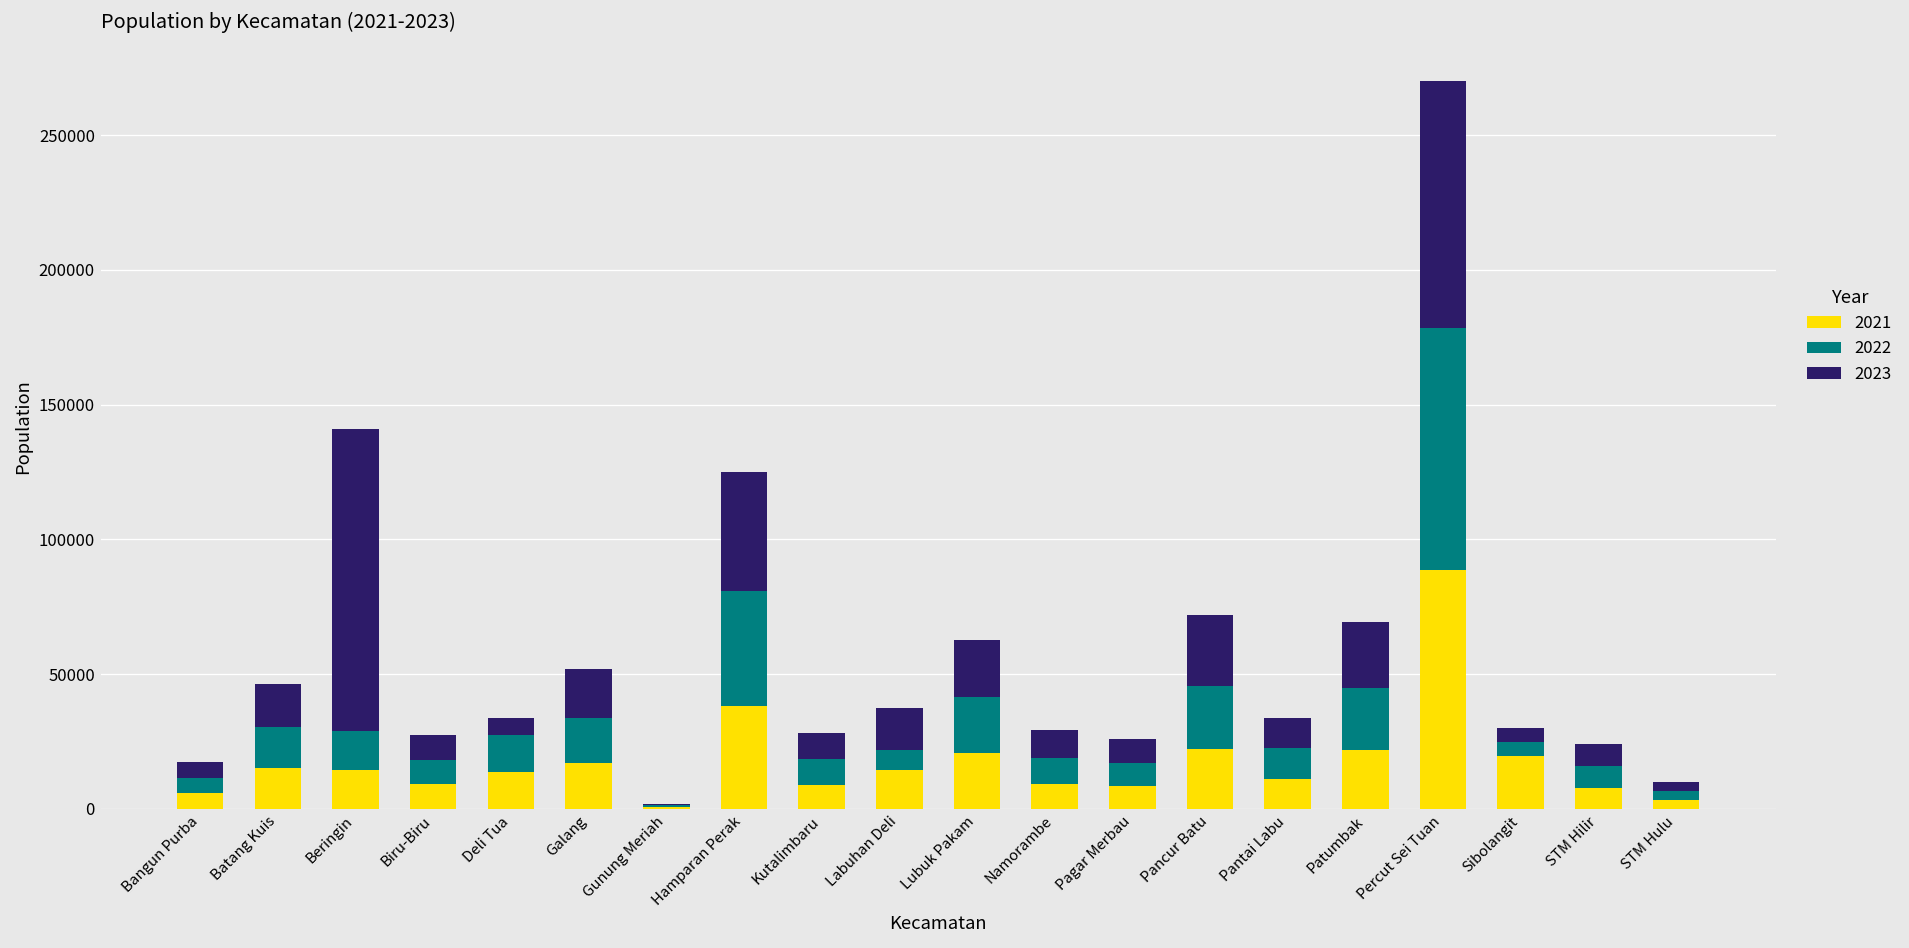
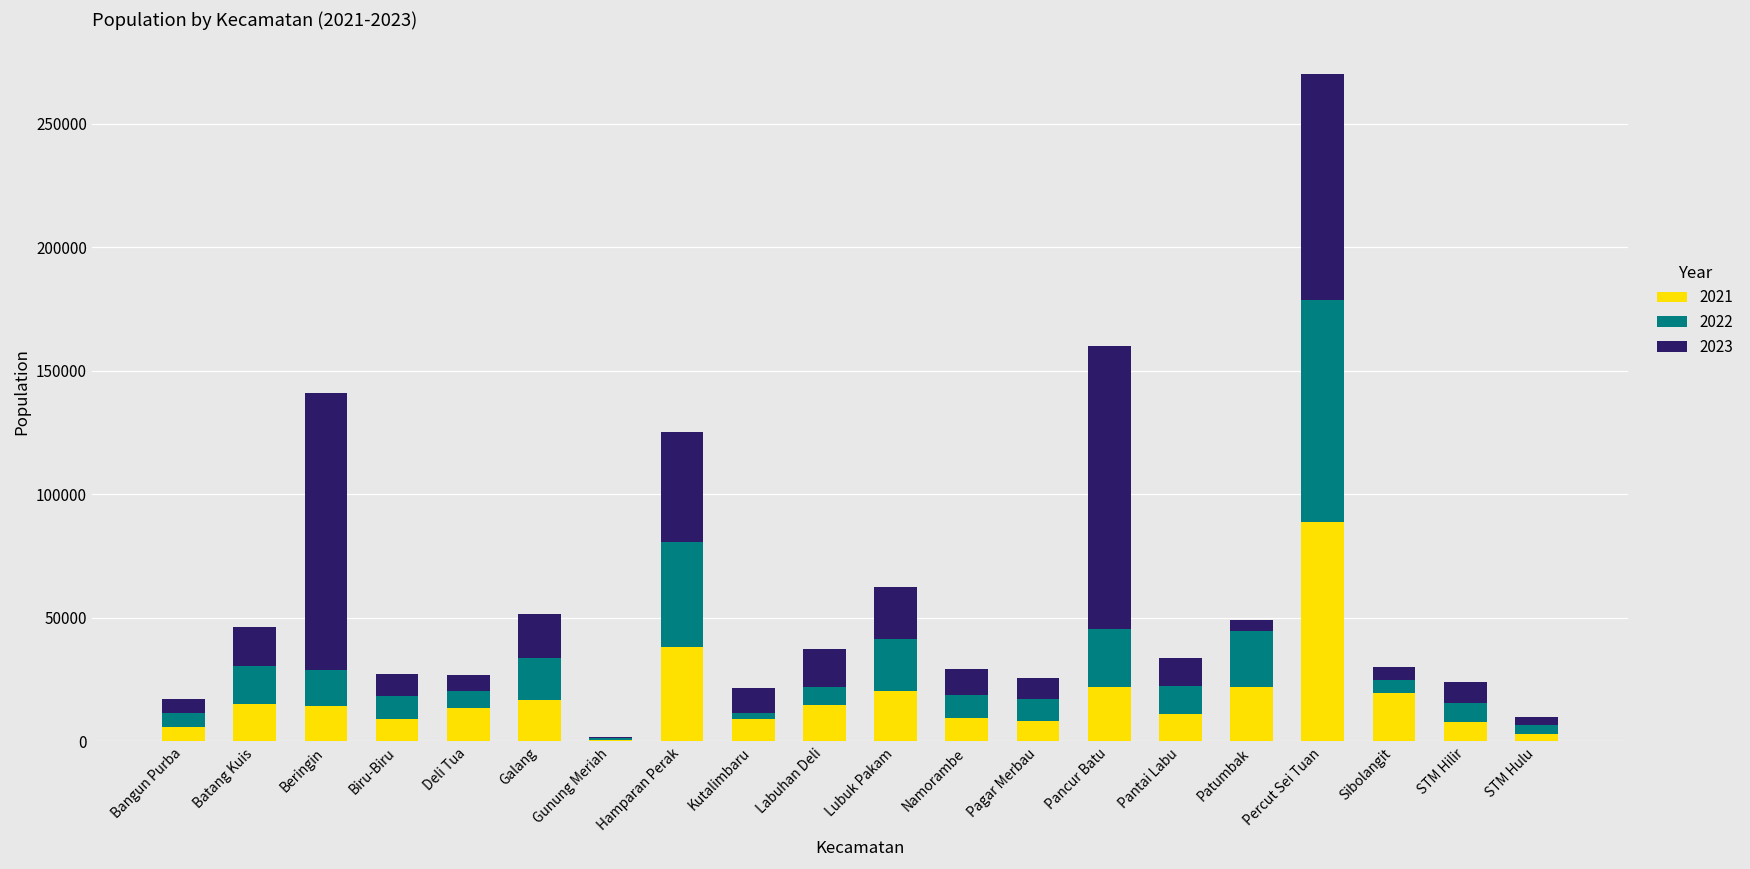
2022, Deli Tua: 14000 -> 7000
2022, Kutalimbaru: 9000 -> 3000
2023, Pancur Batu: 26000 -> 115000
2023, Patumbak: 25000 -> 4000
